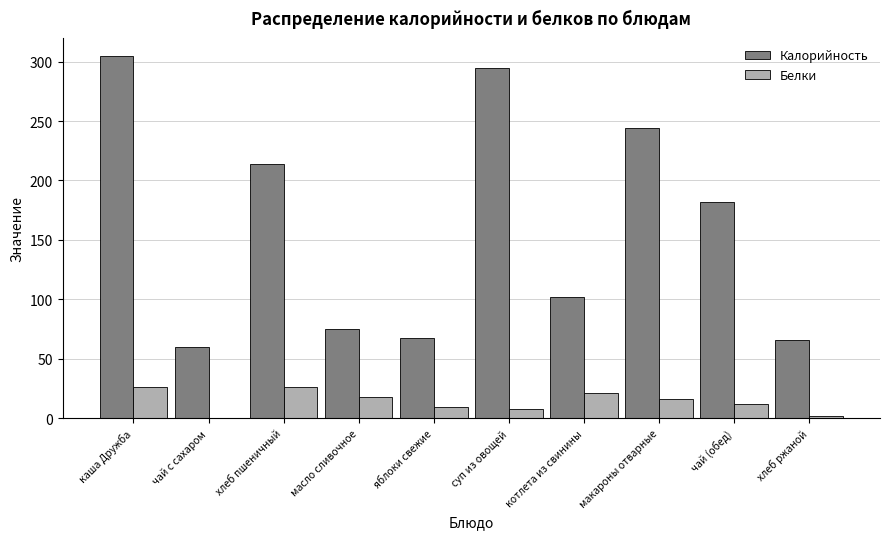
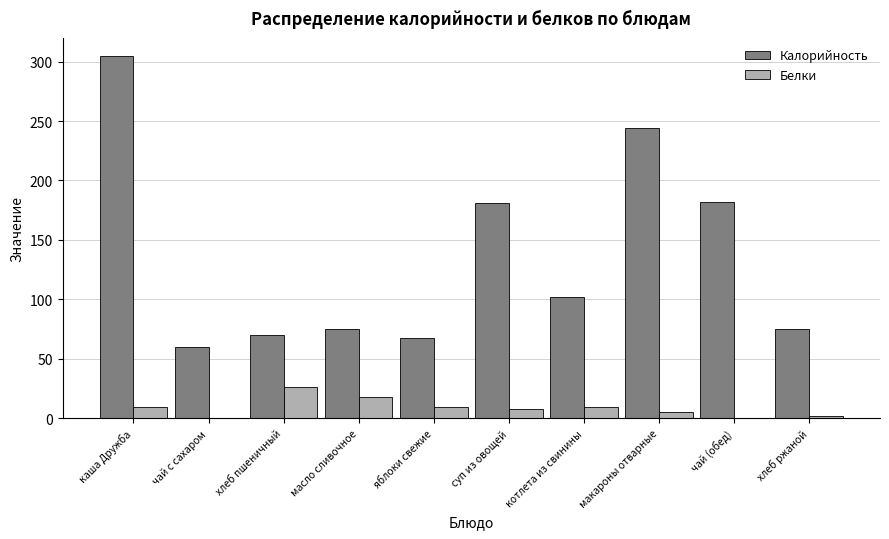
Белки, каша Дружба: 26 -> 9
Калорийность, хлеб пшеничный: 214 -> 70
Калорийность, суп из овощей: 294 -> 181
Белки, котлета из свинины: 21 -> 9
Белки, макароны отварные: 16 -> 5
Белки, чай (обед): 12 -> 0
Калорийность, хлеб ржаной: 66 -> 75
